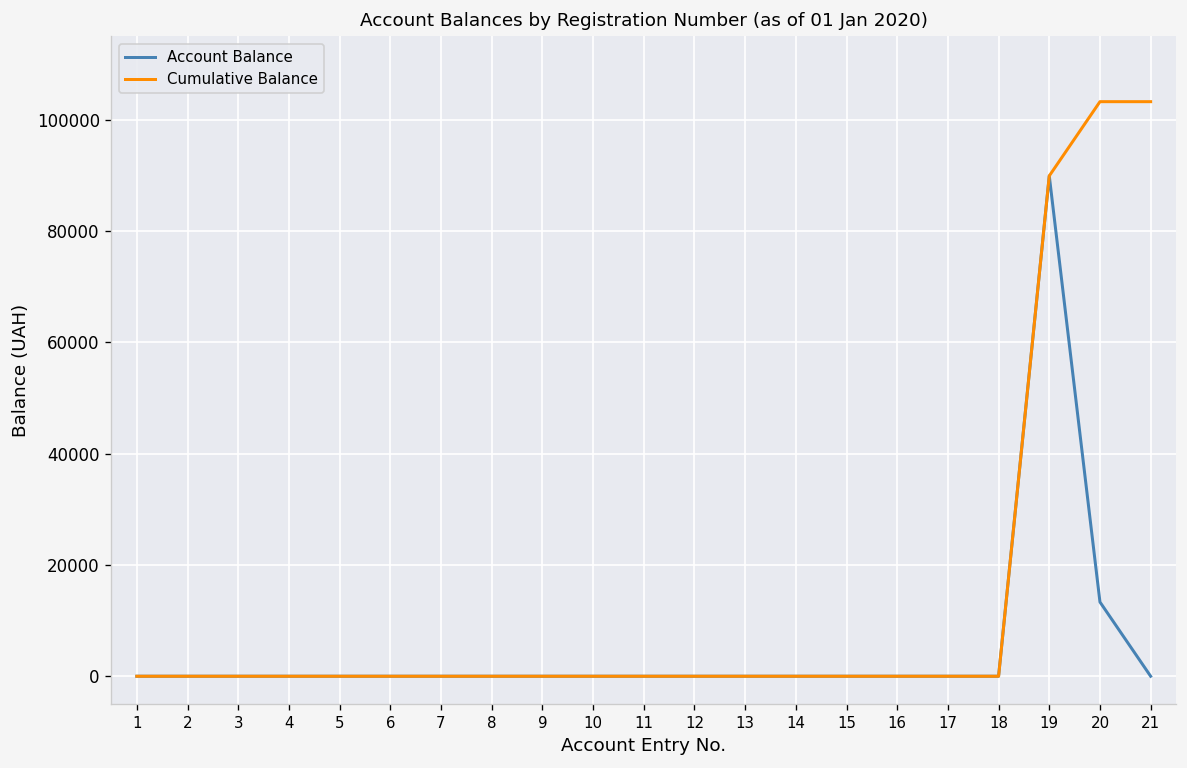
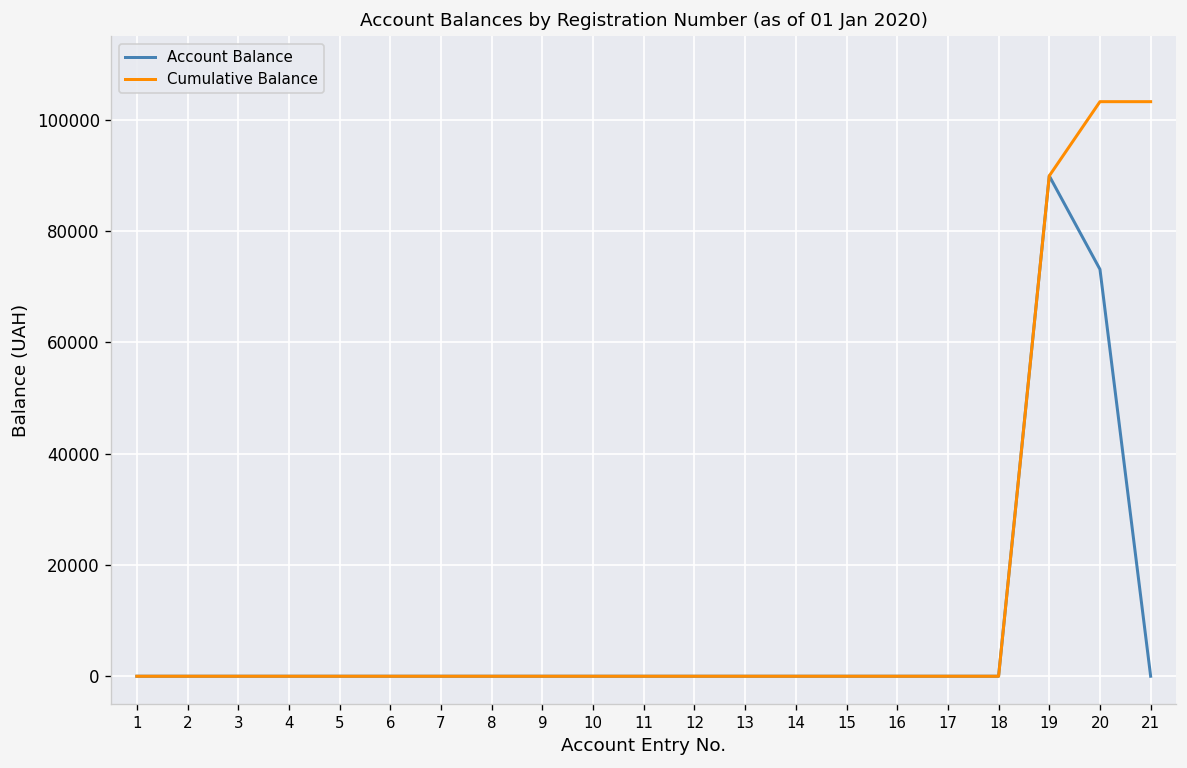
Account Balance, 20: 13000 -> 73000
